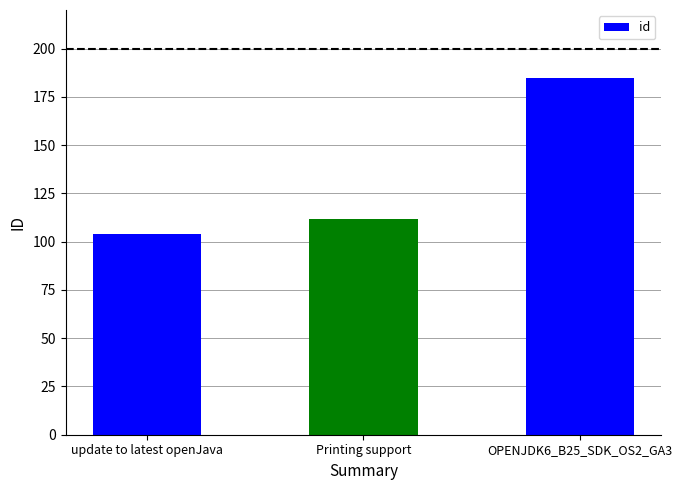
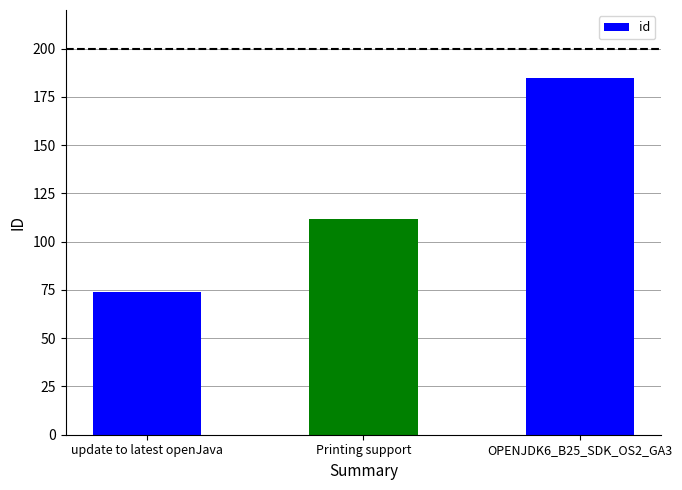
update to latest openJava: 104 -> 74
